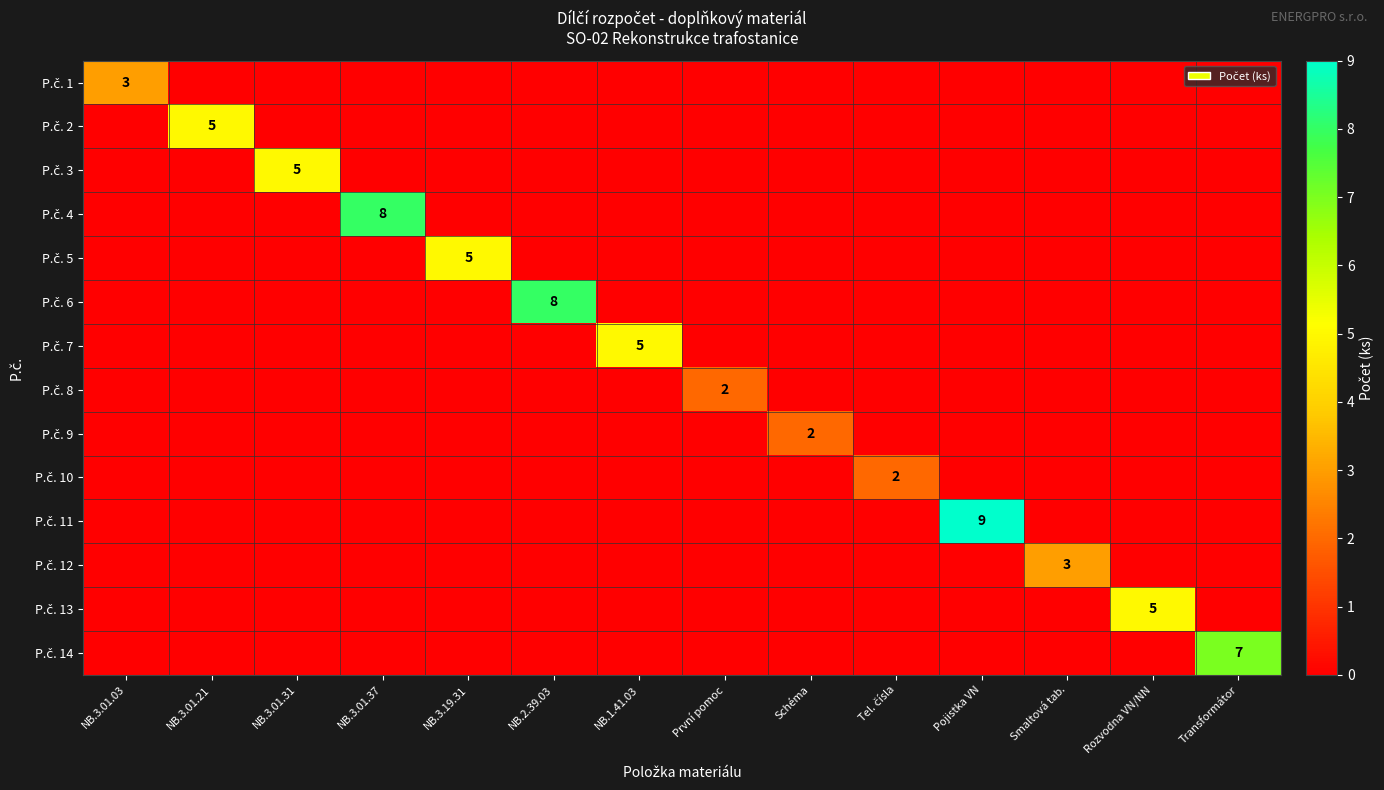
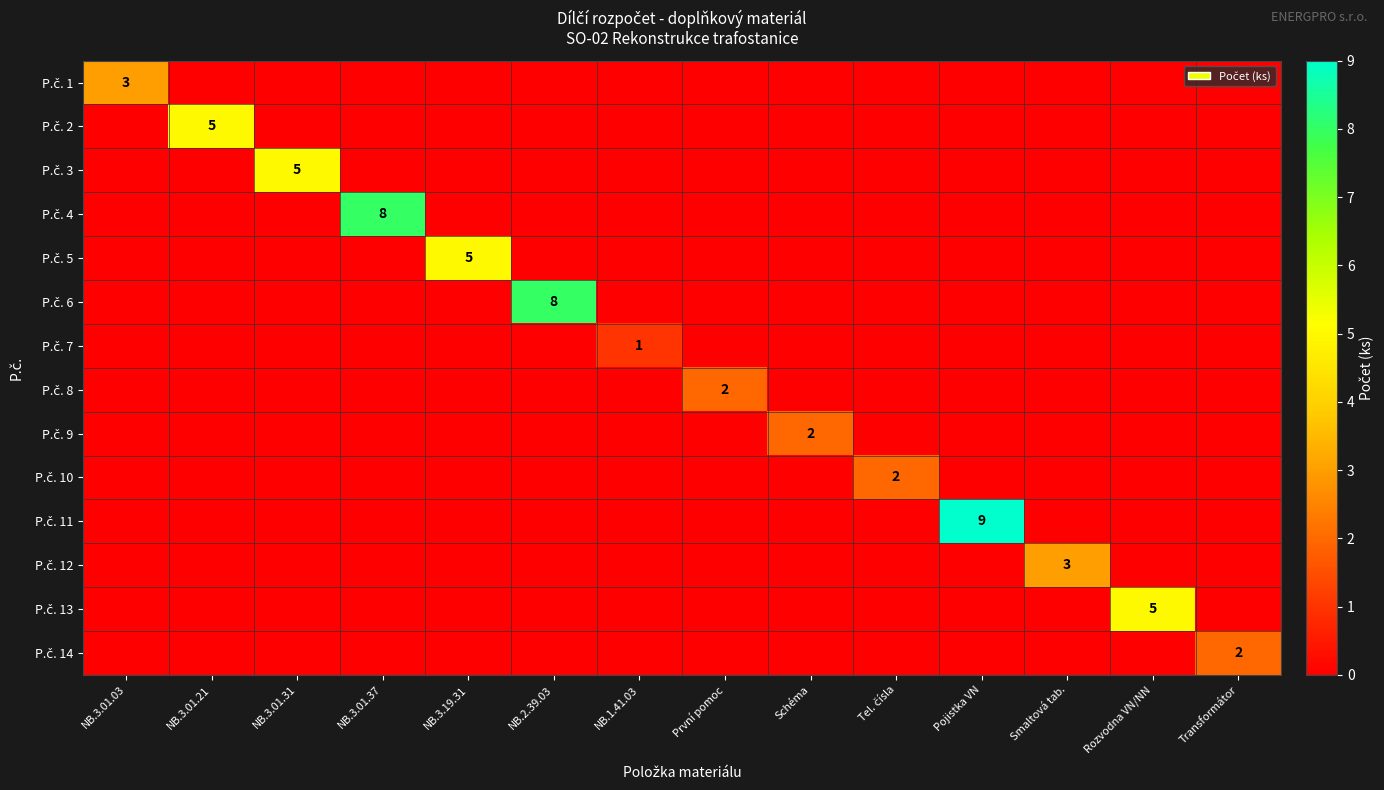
P.č. 7, NB.1.41.03: 5 -> 1
P.č. 14, Transformátor: 7 -> 2
